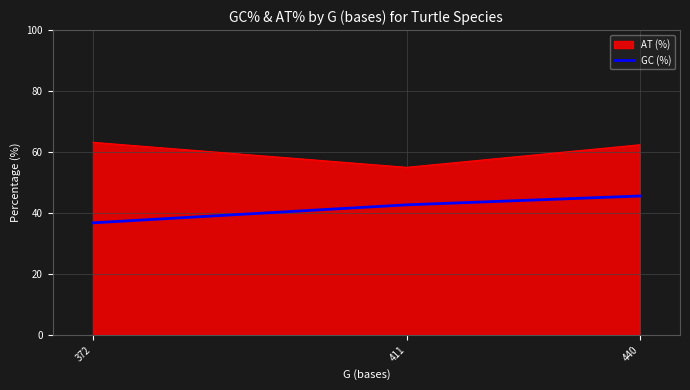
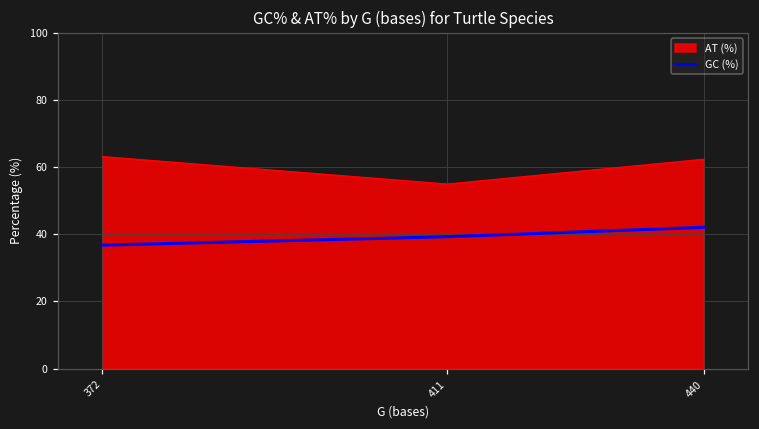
GC (%), 411: 43 -> 39
GC (%), 440: 46 -> 42
